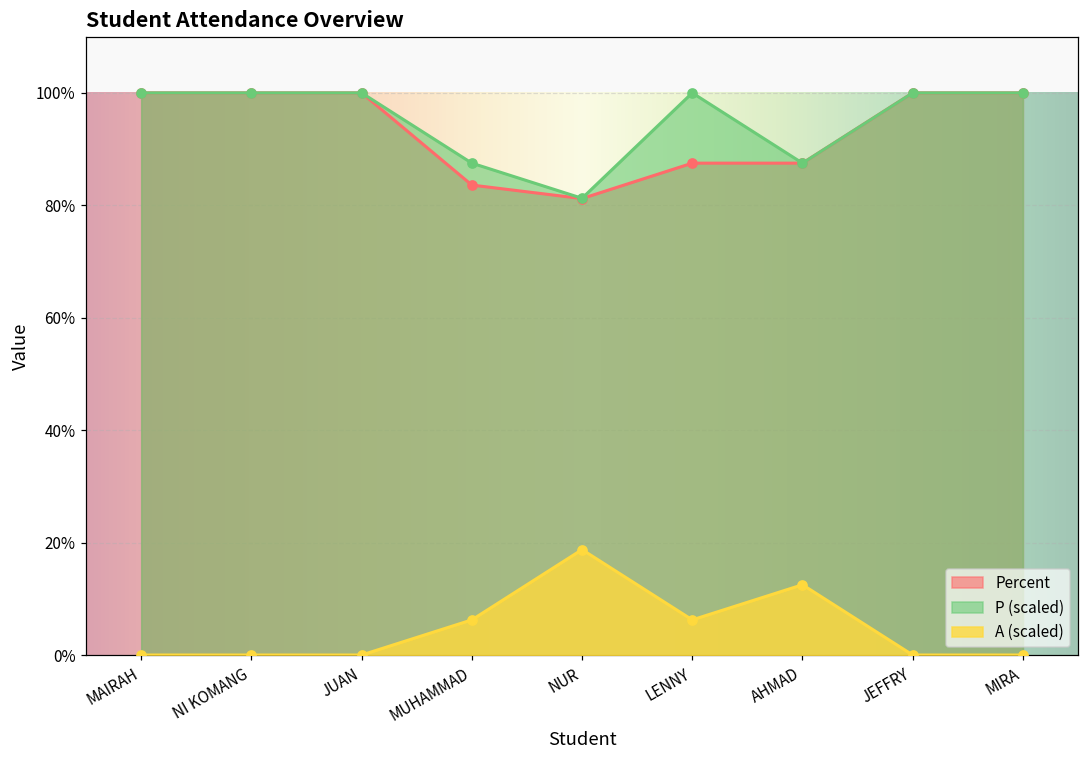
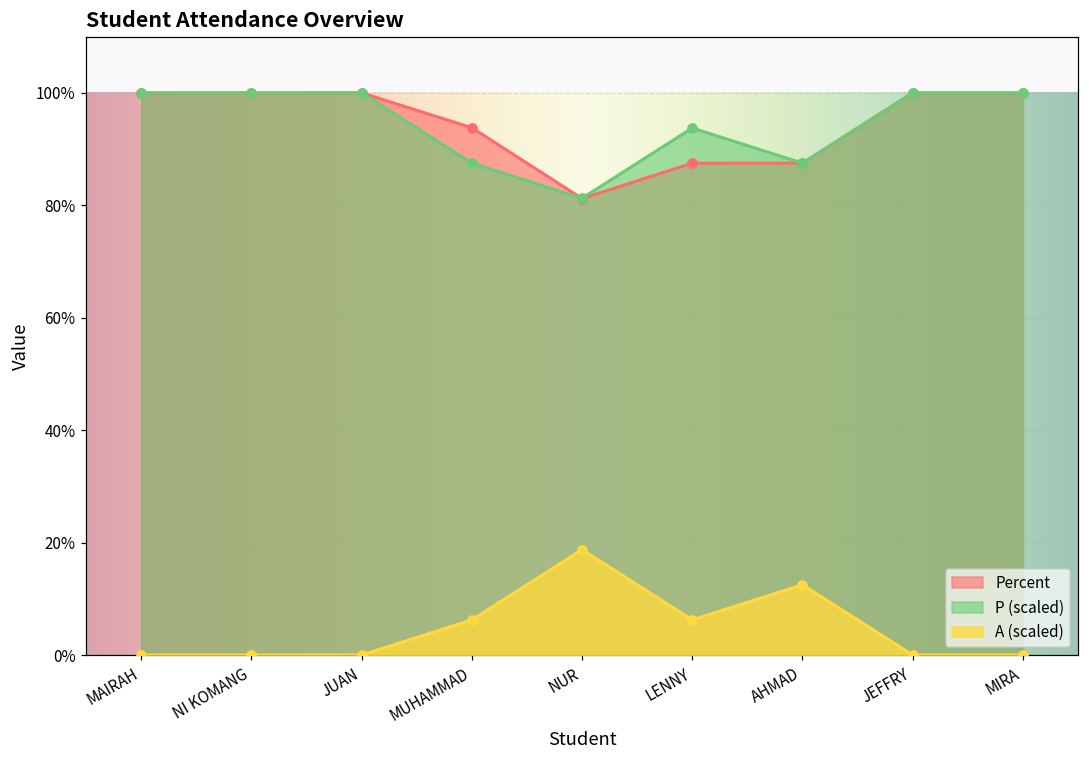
Percent, MUHAMMAD: 84% -> 94%
P (scaled), LENNY: 100% -> 94%
